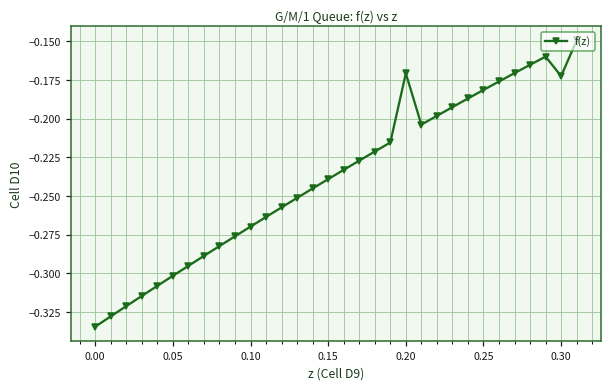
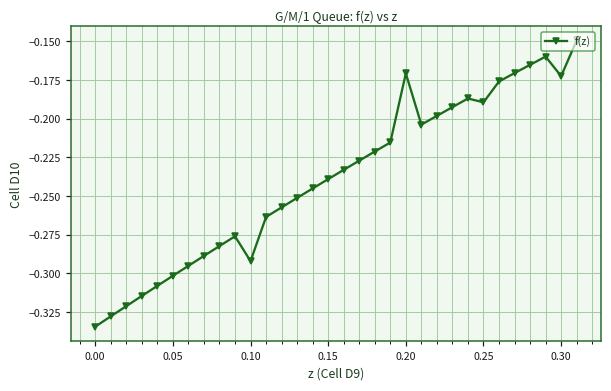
0.10: -0.270 -> -0.292
0.25: -0.181 -> -0.189
